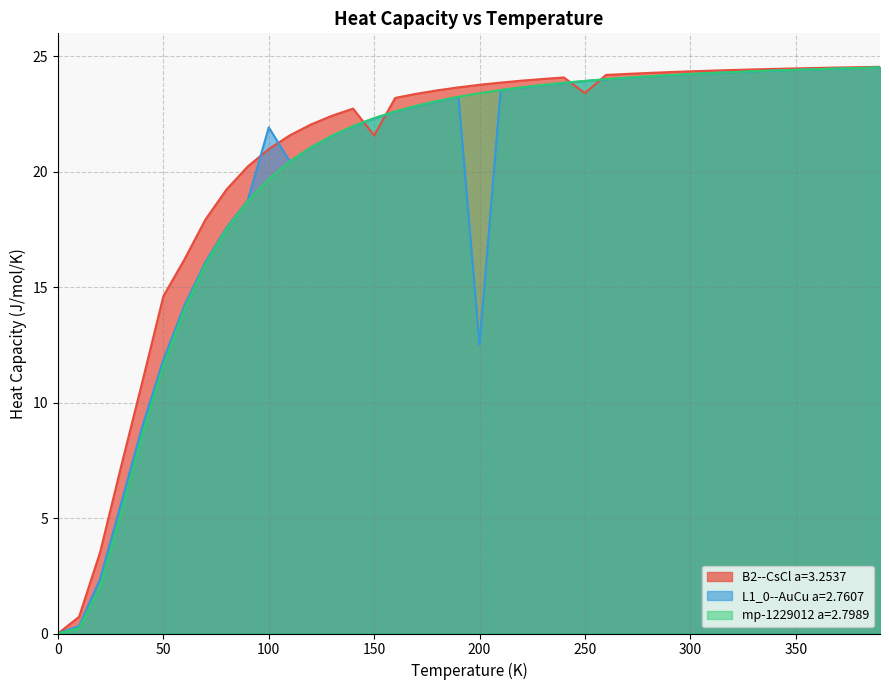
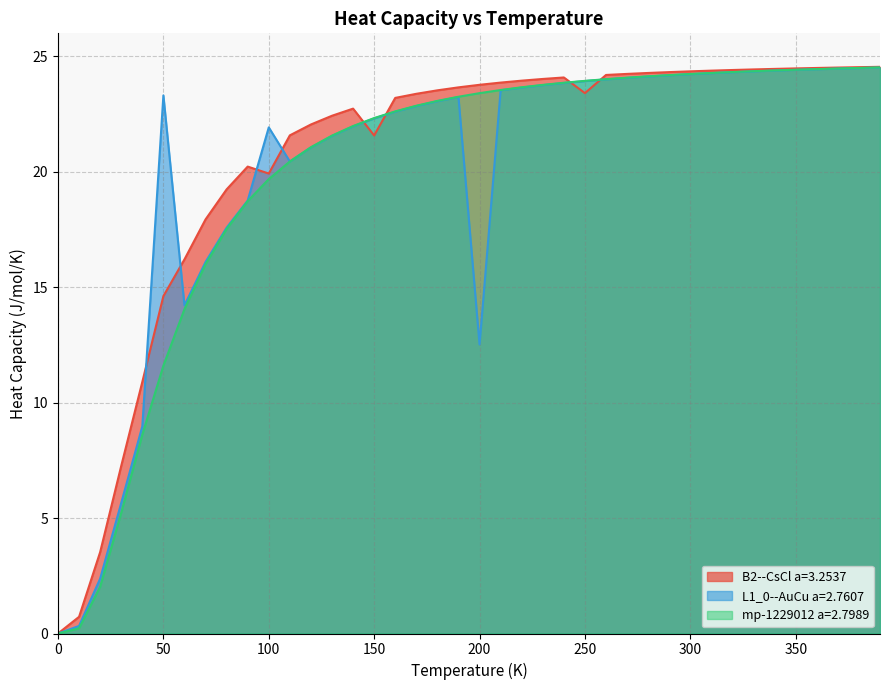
L1_0--AuCu a=2.7607, 50: 11.9 -> 23.3
B2--CsCl a=3.2537, 100: 21.0 -> 19.9
